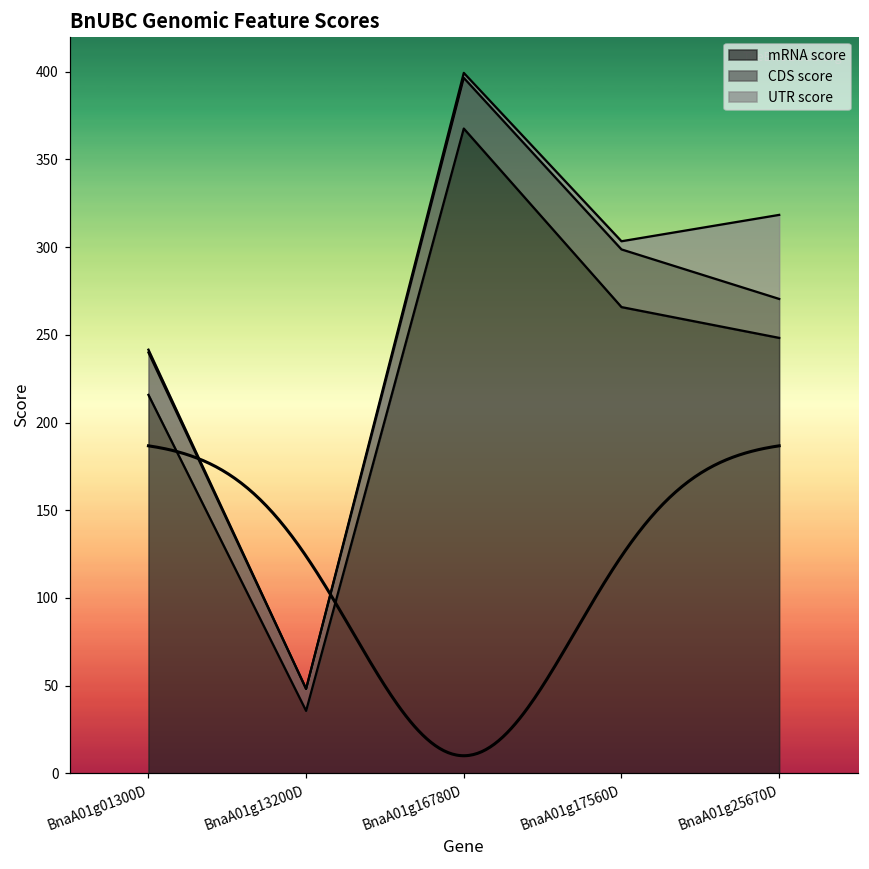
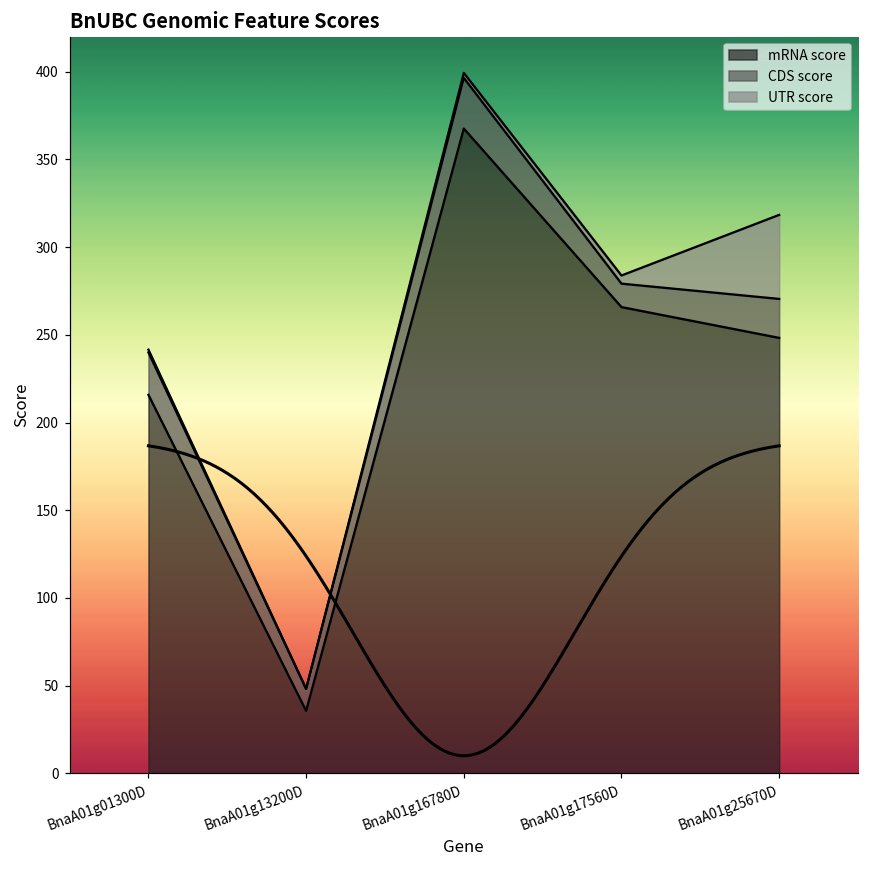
CDS score, BnaA01g17560D: 33 -> 13
